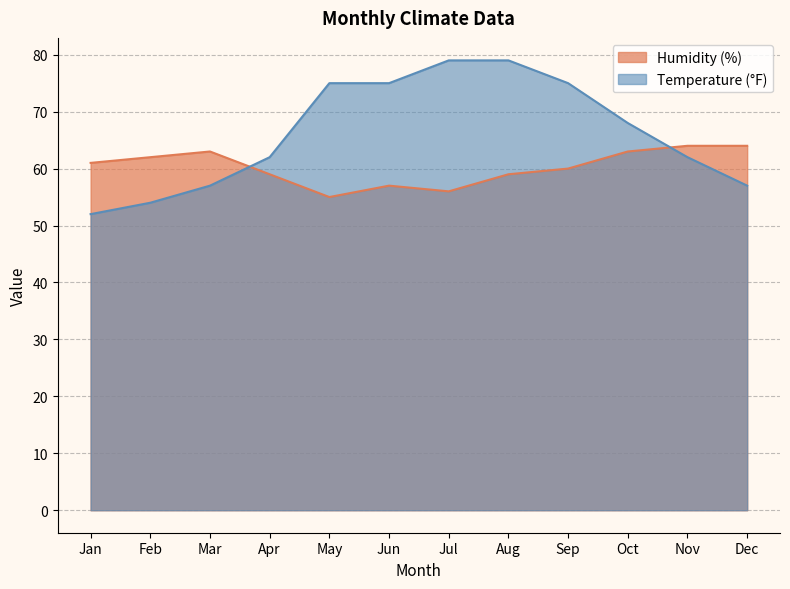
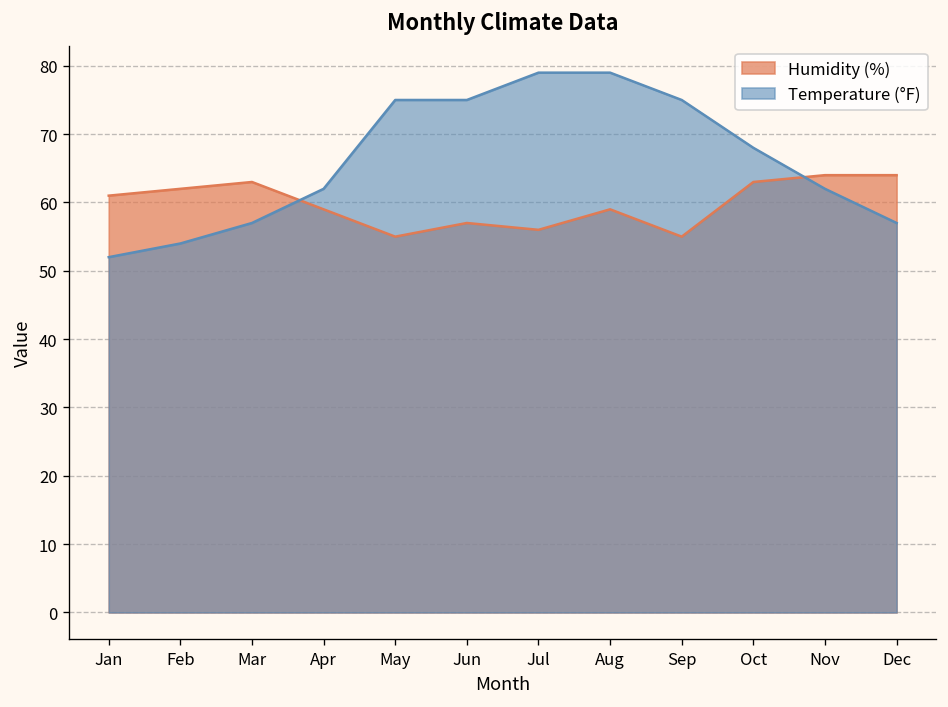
Humidity (%), Sep: 60 -> 55
